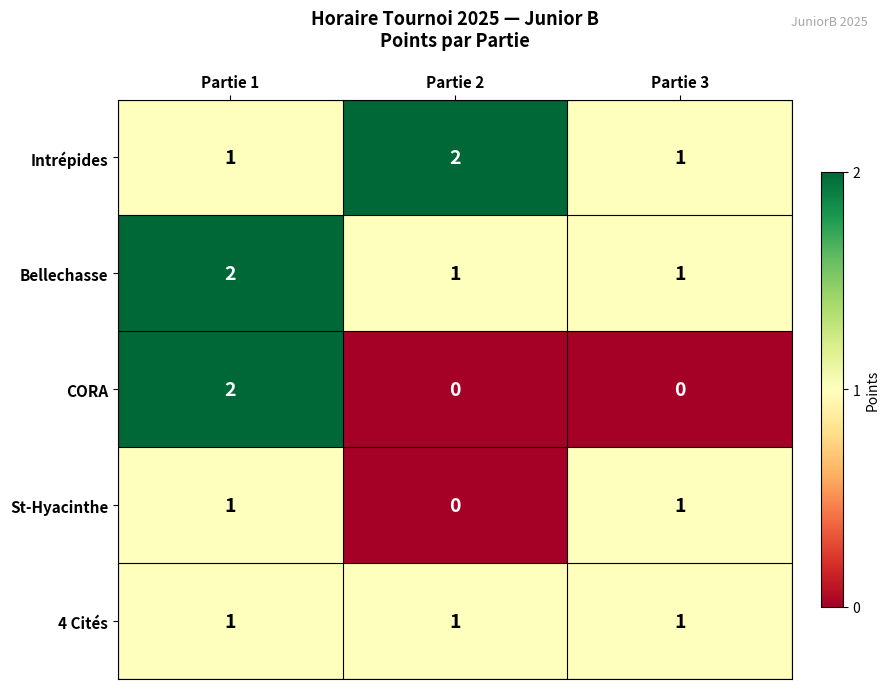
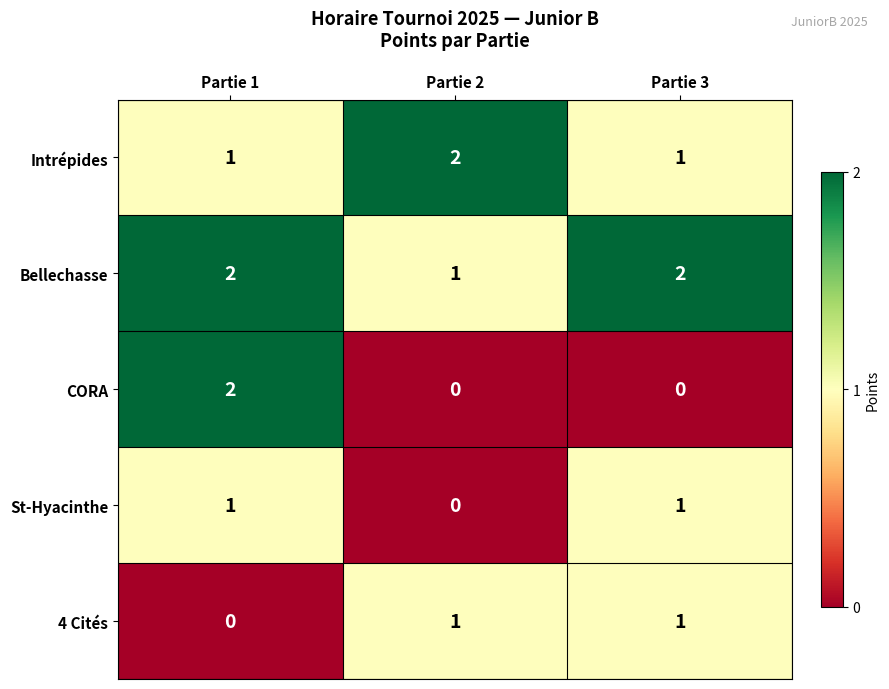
Bellechasse, Partie 3: 1 -> 2
4 Cités, Partie 1: 1 -> 0
